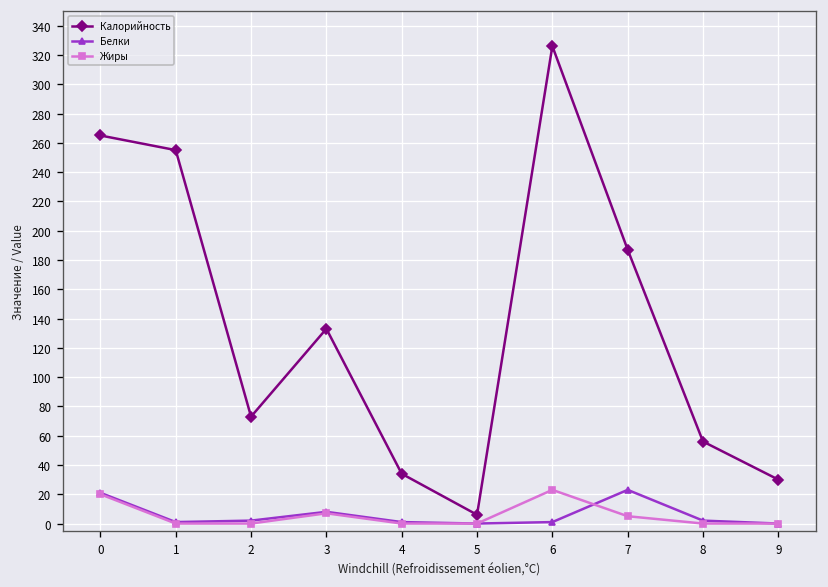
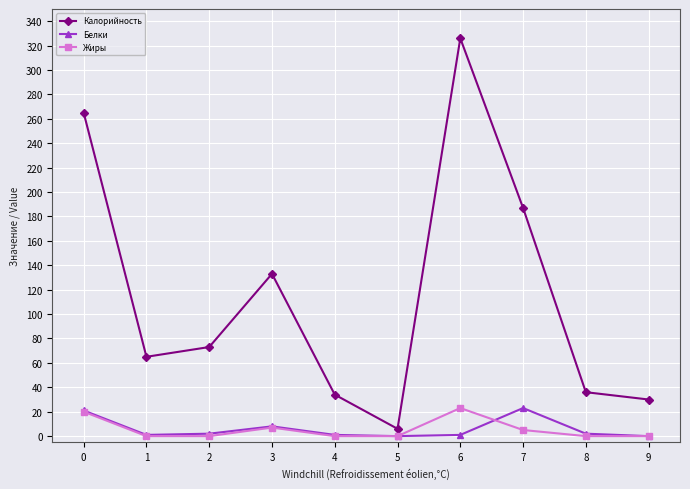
Калорийность, 1: 255 -> 65
Калорийность, 8: 56 -> 36
